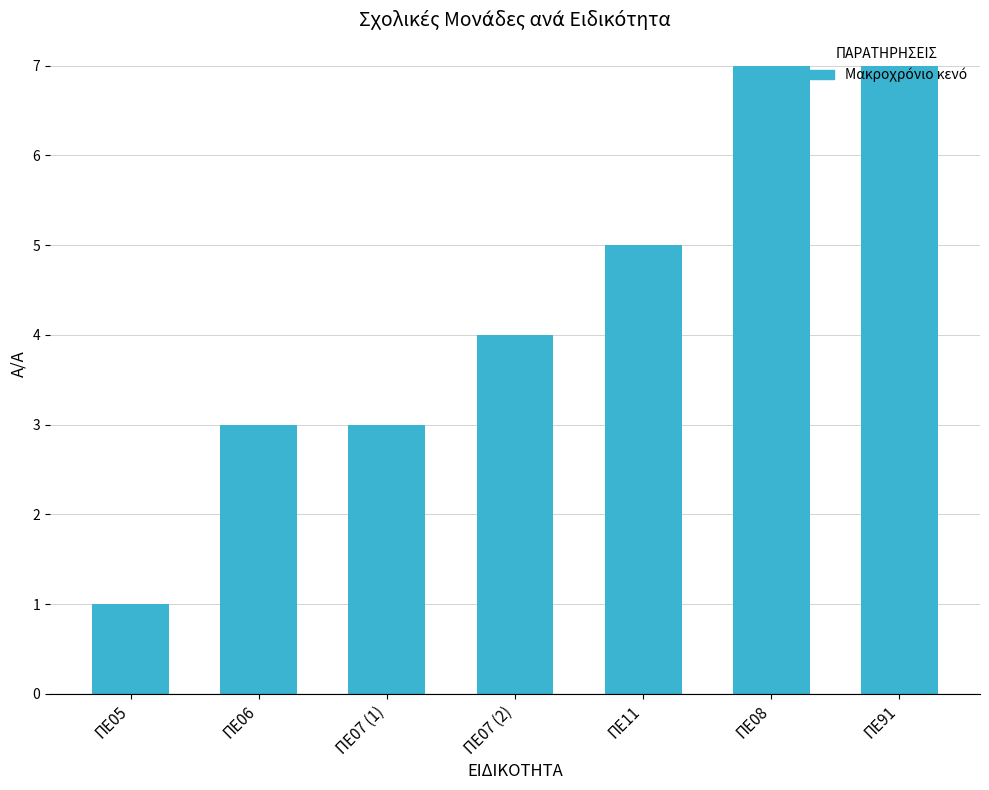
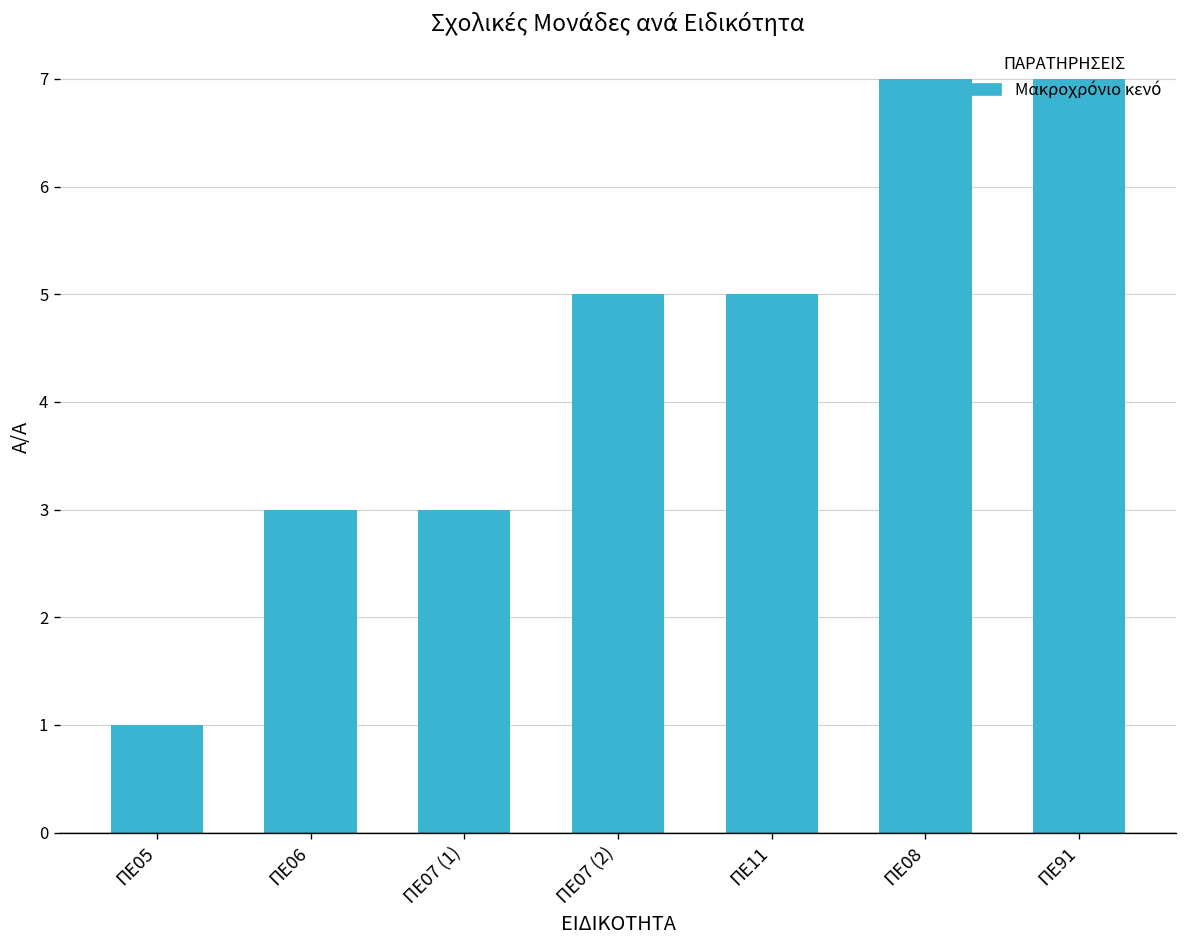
ΠΕ07 (2): 4 -> 5
